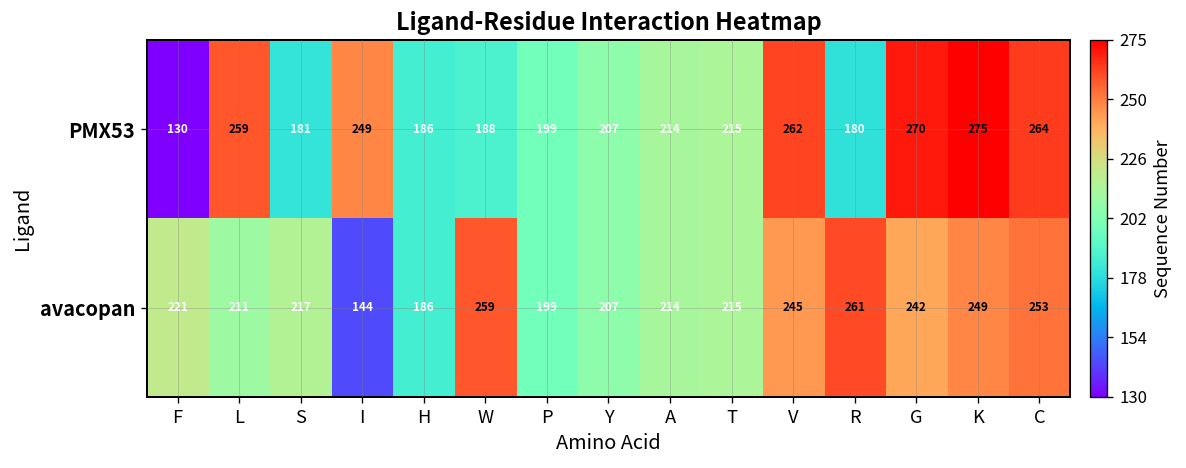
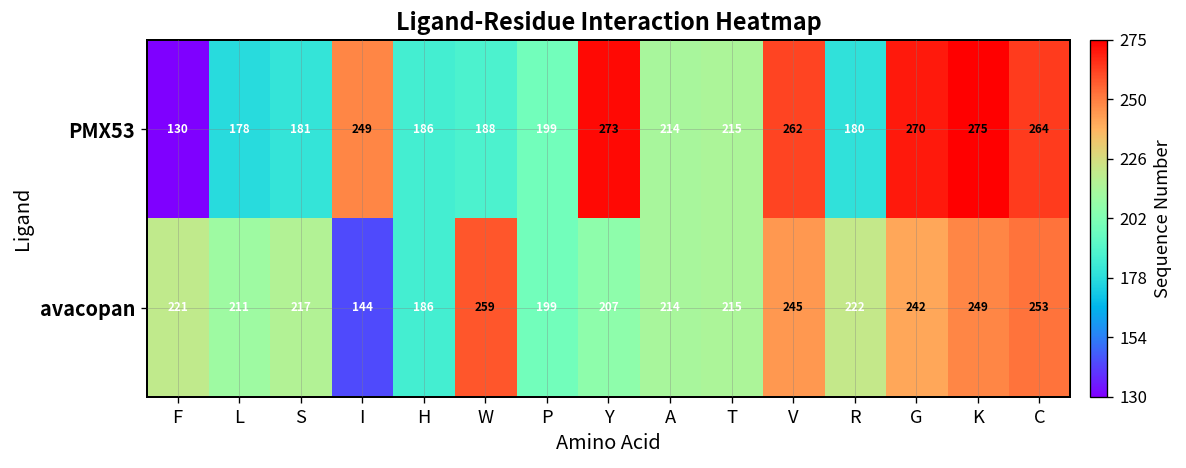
PMX53, L: 259 -> 178
PMX53, Y: 207 -> 273
avacopan, R: 261 -> 222
